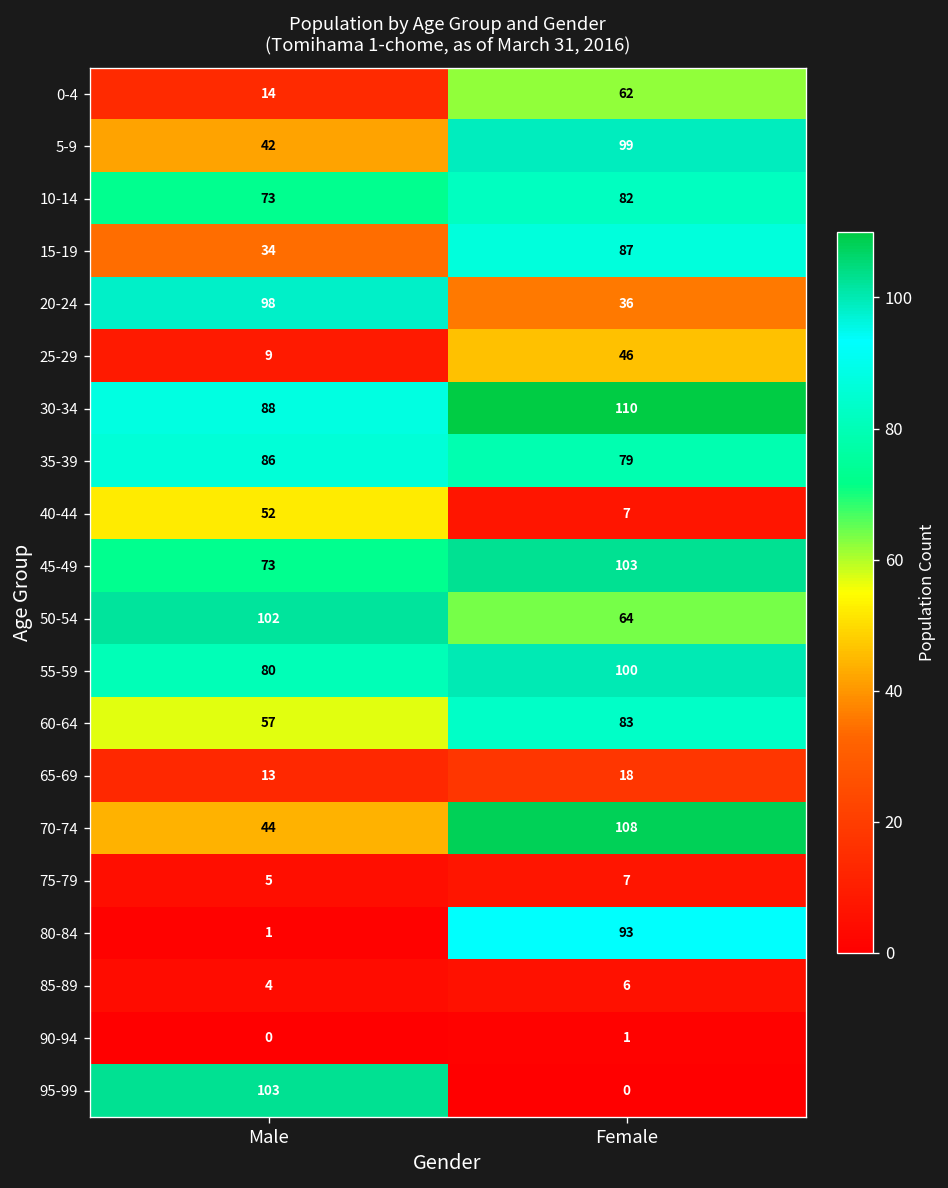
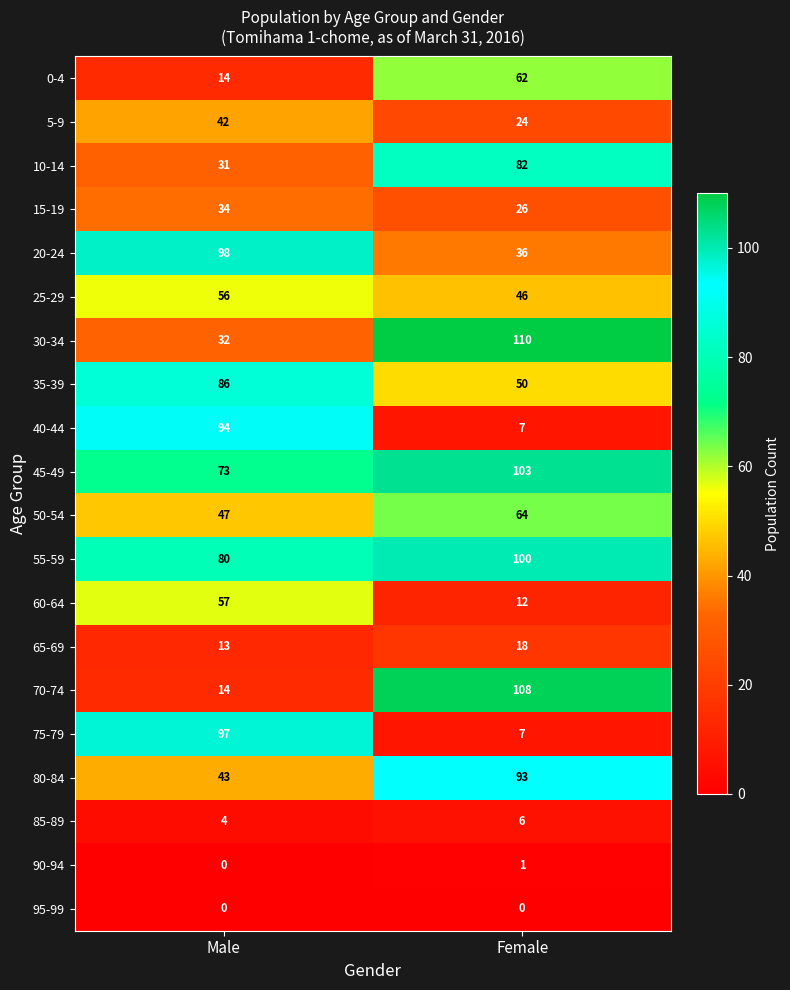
5-9, Female: 99 -> 24
10-14, Male: 73 -> 31
15-19, Female: 87 -> 26
25-29, Male: 9 -> 56
30-34, Male: 88 -> 32
35-39, Female: 79 -> 50
40-44, Male: 52 -> 94
50-54, Male: 102 -> 47
60-64, Female: 83 -> 12
70-74, Male: 44 -> 14
75-79, Male: 5 -> 97
80-84, Male: 1 -> 43
95-99, Male: 103 -> 0
